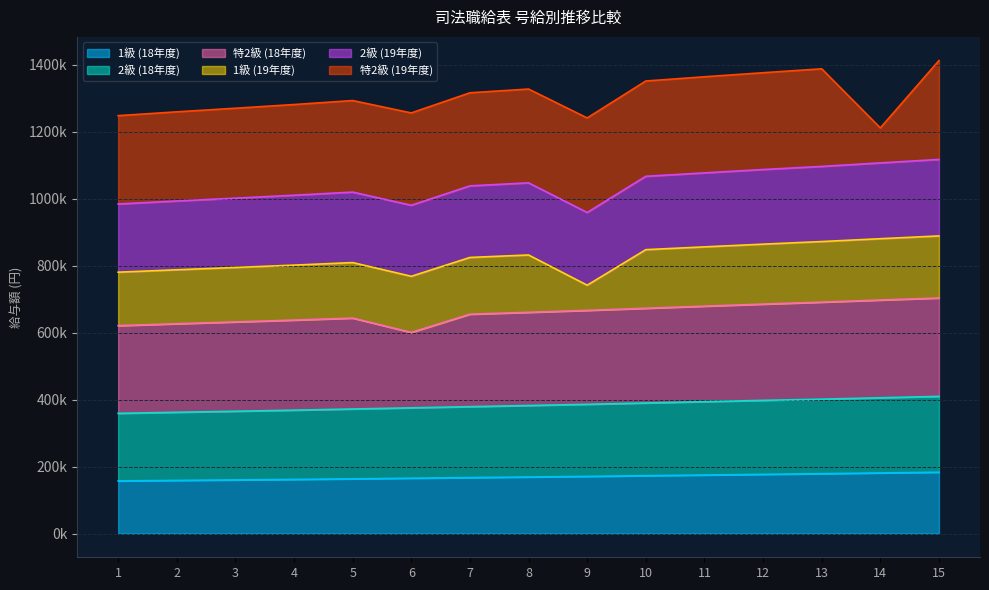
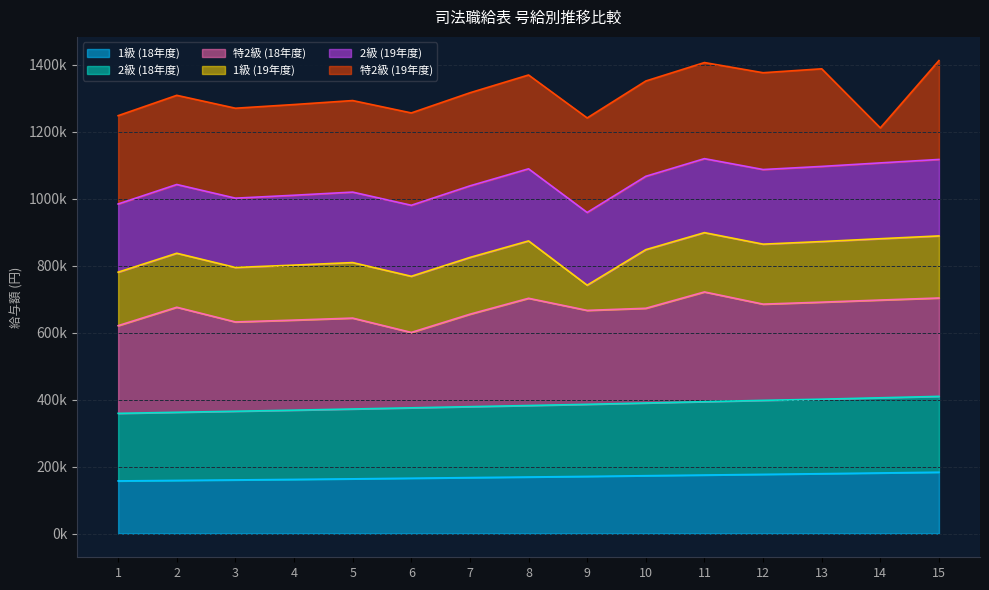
特2級 (18年度), 2: 260000 -> 310000
特2級 (18年度), 8: 280000 -> 320000
特2級 (18年度), 11: 290000 -> 330000
